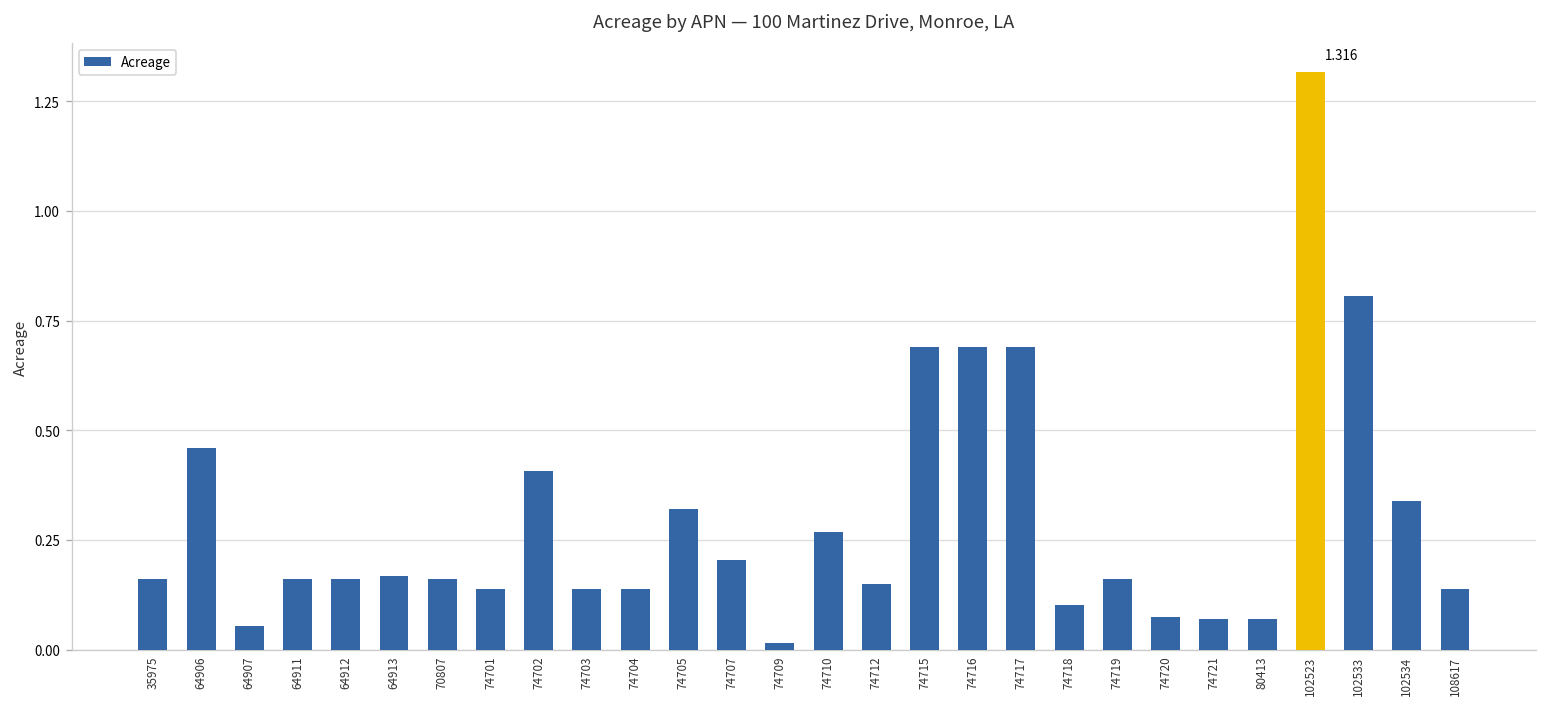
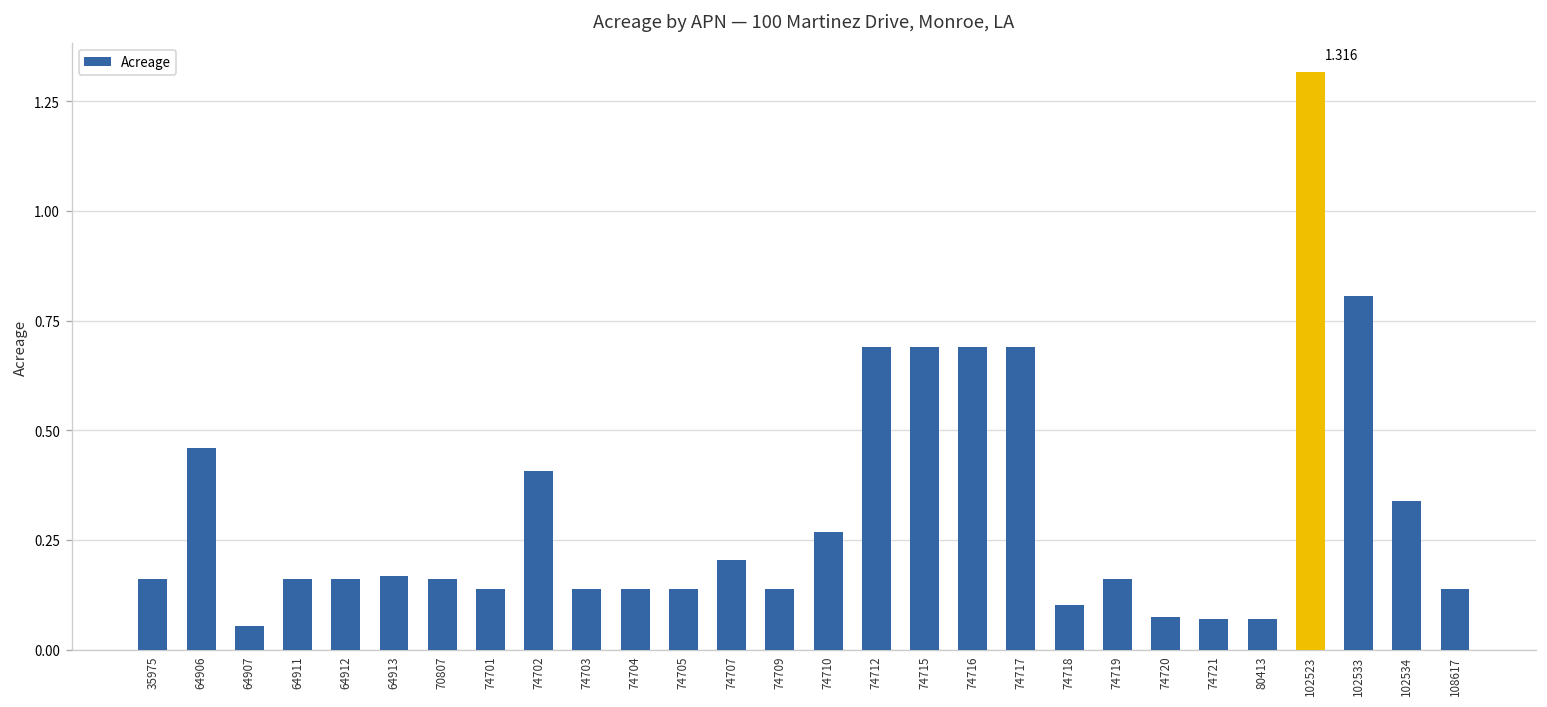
74705: 0.32 -> 0.14
74709: 0.02 -> 0.14
74712: 0.15 -> 0.69
